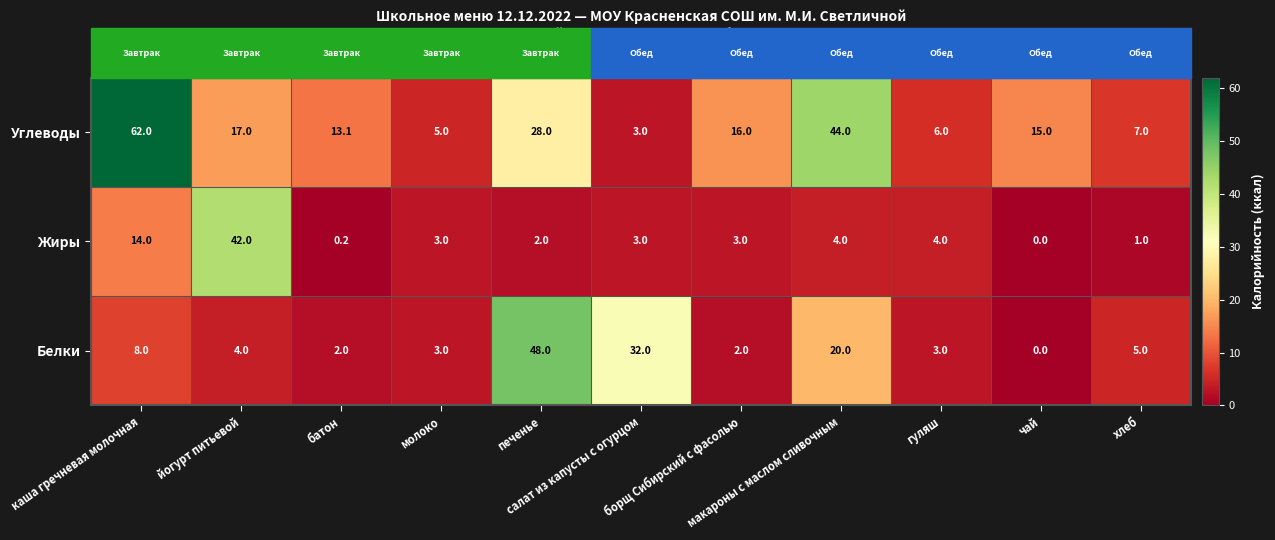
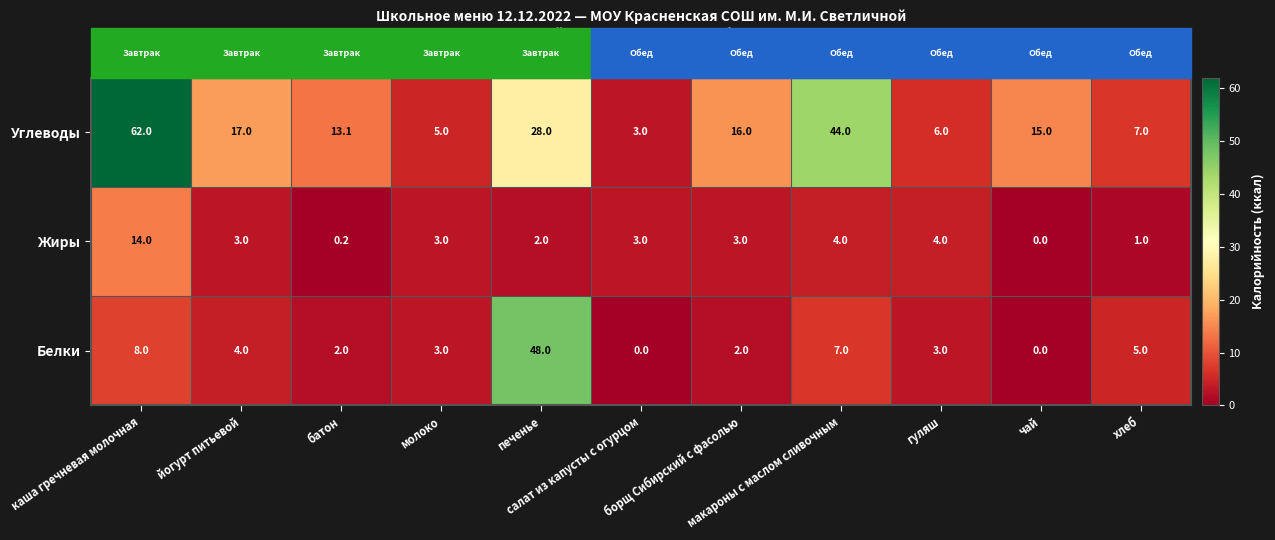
Жиры, йогурт питьевой: 42.0 -> 3.0
Белки, салат из капусты с огурцом: 32.0 -> 0.0
Белки, макароны с маслом сливочным: 20.0 -> 7.0
